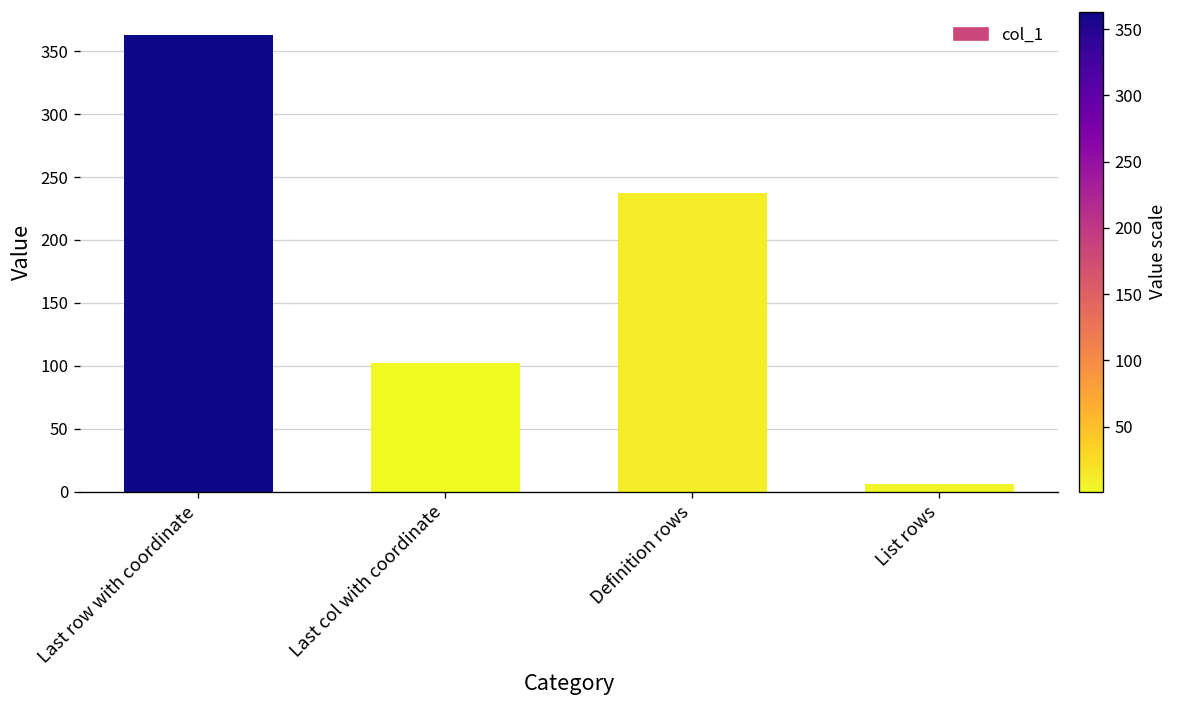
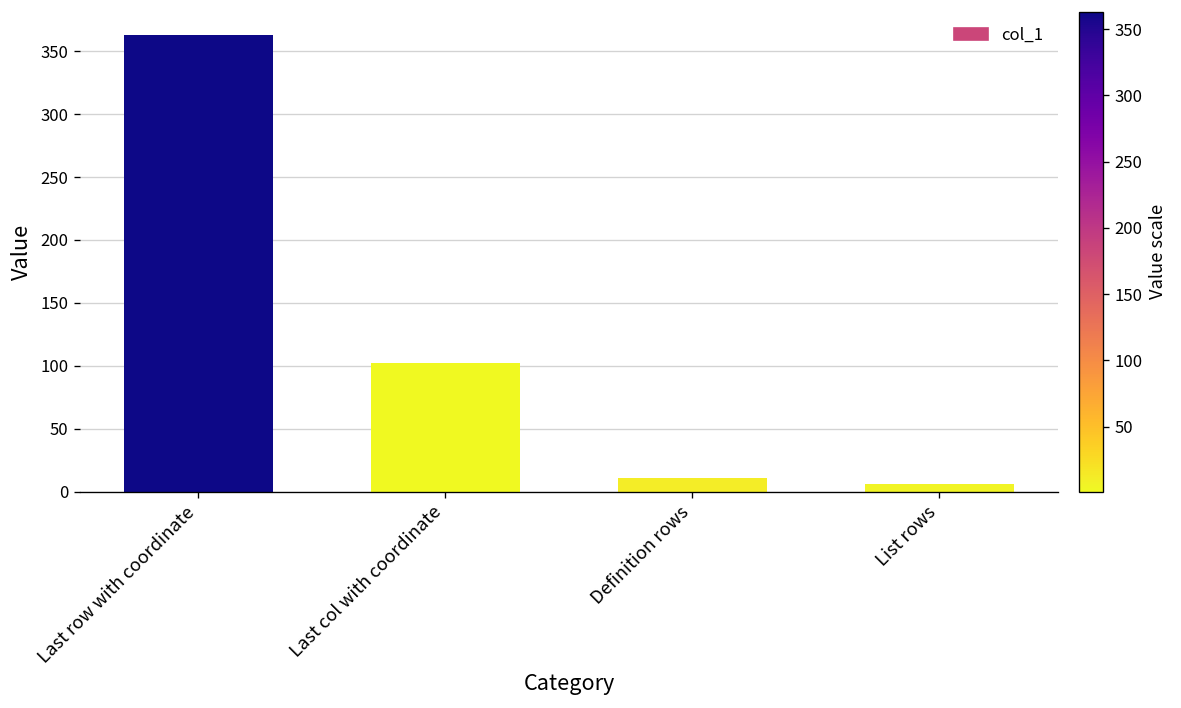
Definition rows: 237 -> 11
